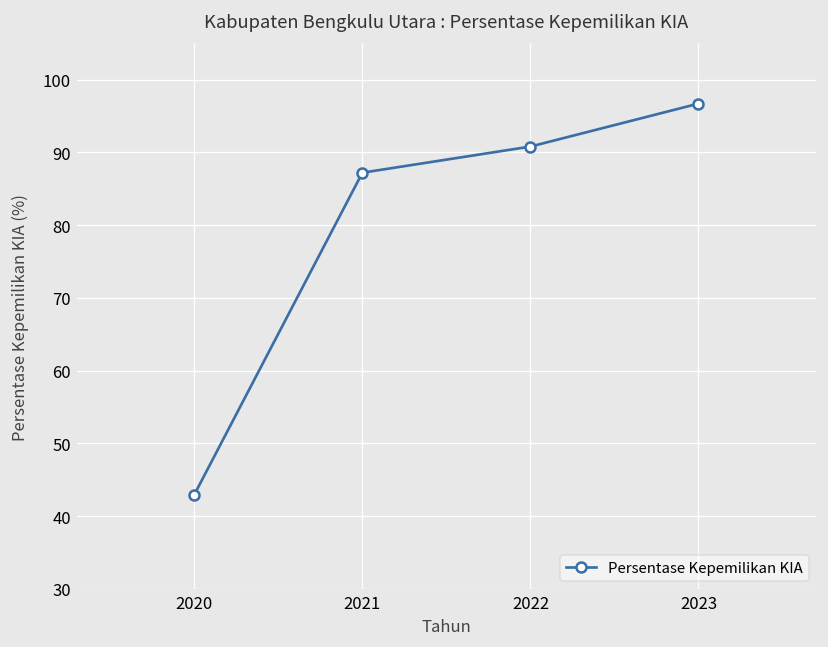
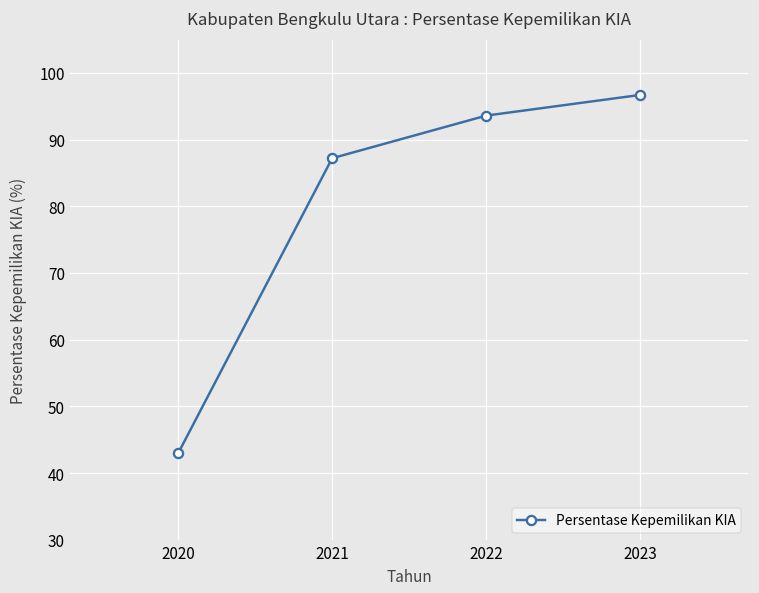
2022: 91 -> 94
